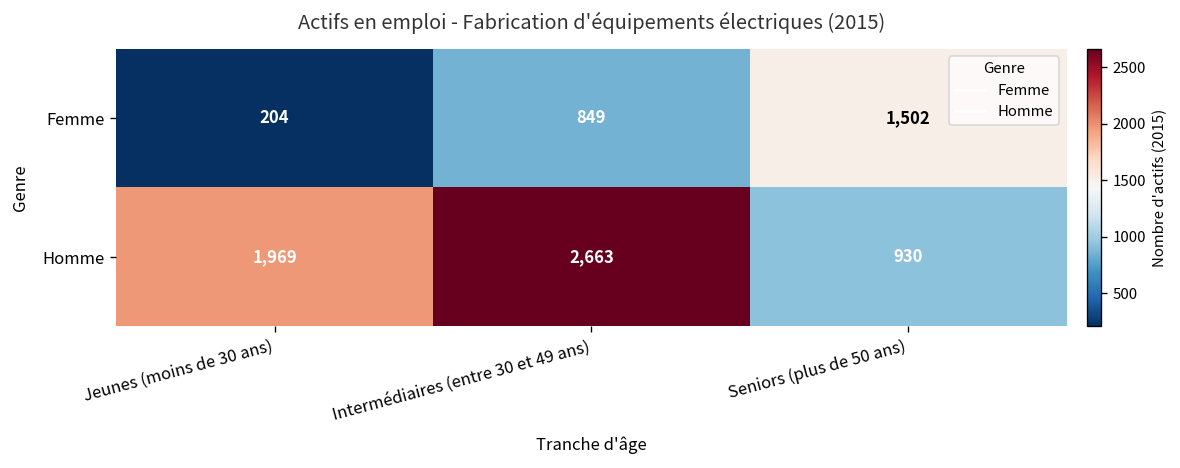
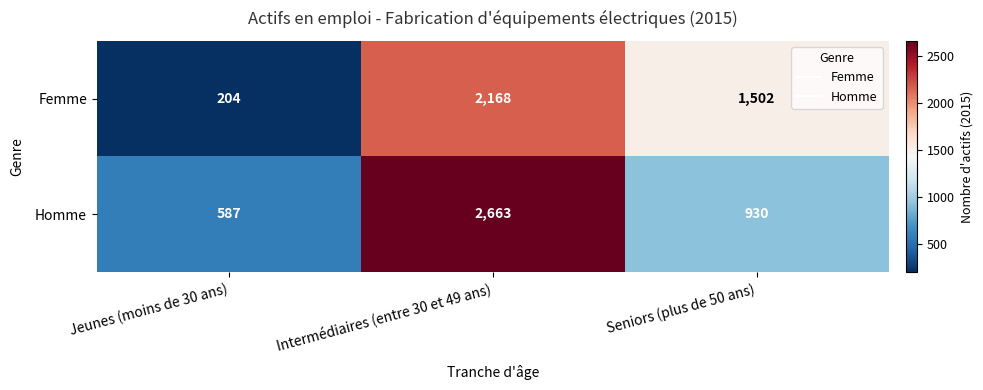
Femme, Intermédiaires (entre 30 et 49 ans): 849 -> 2,168
Homme, Jeunes (moins de 30 ans): 1,969 -> 587
